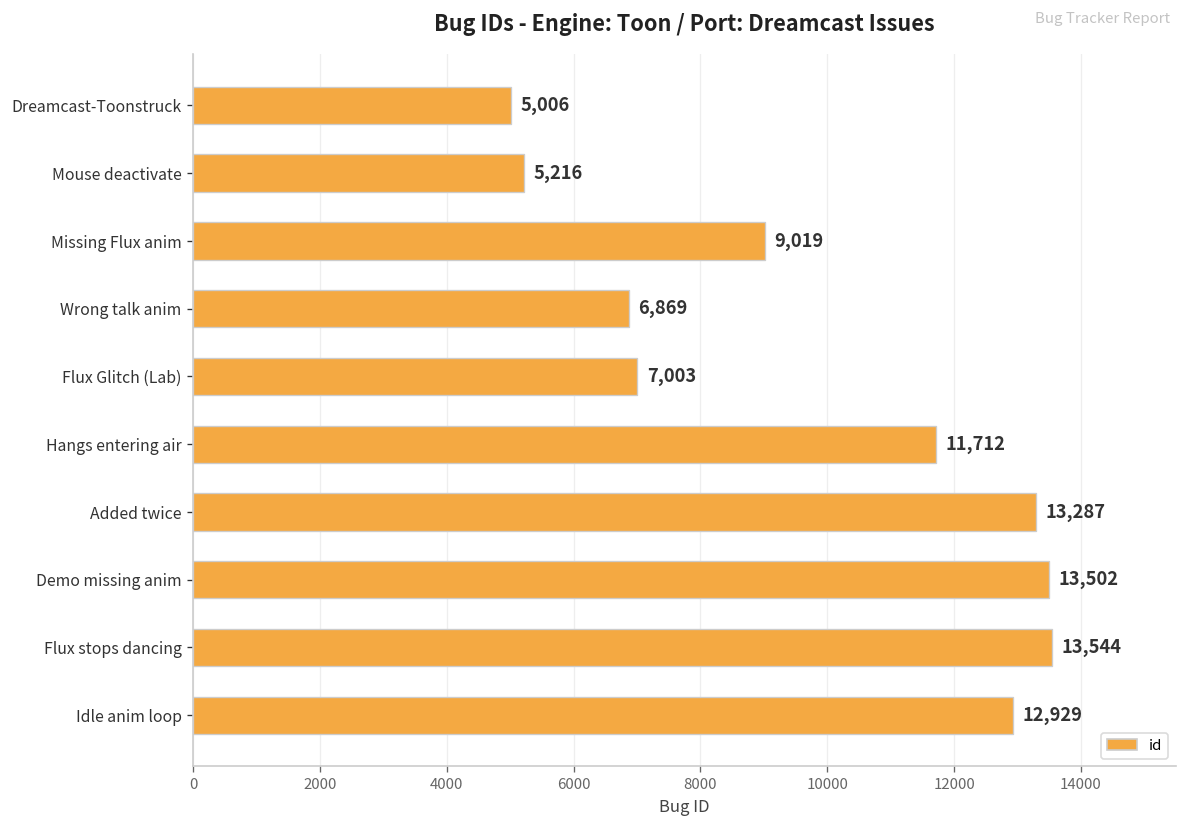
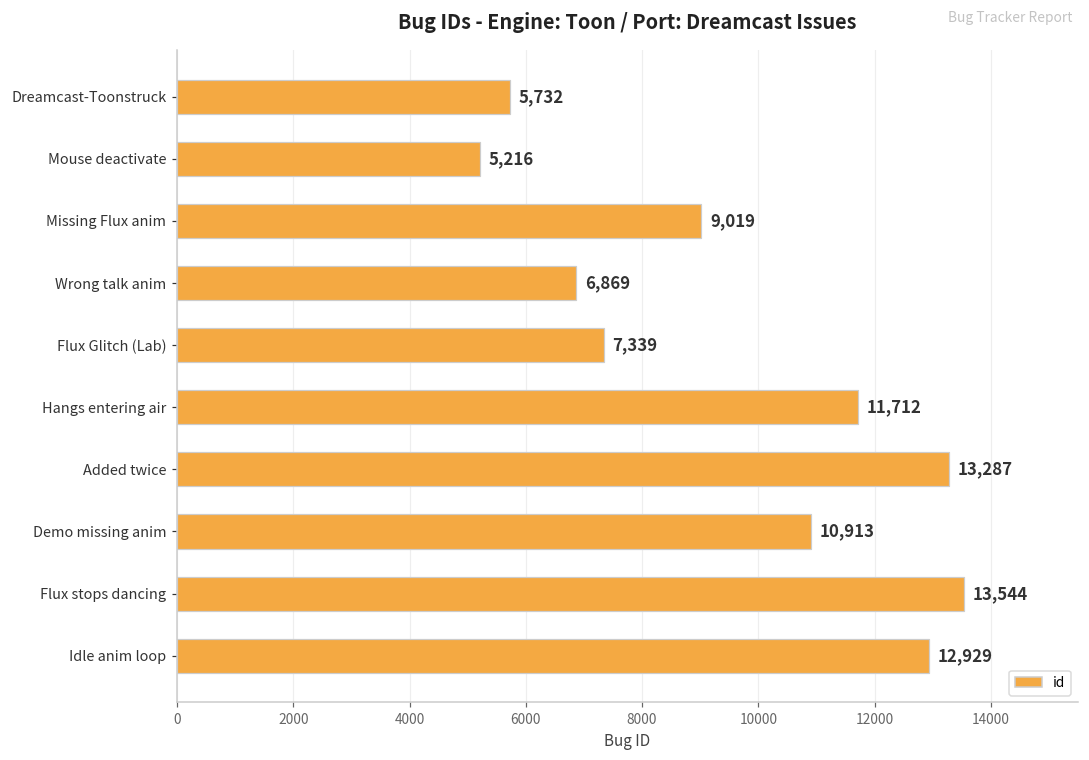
Dreamcast-Toonstruck: 5,006 -> 5,732
Flux Glitch (Lab): 7,003 -> 7,339
Demo missing anim: 13,502 -> 10,913
